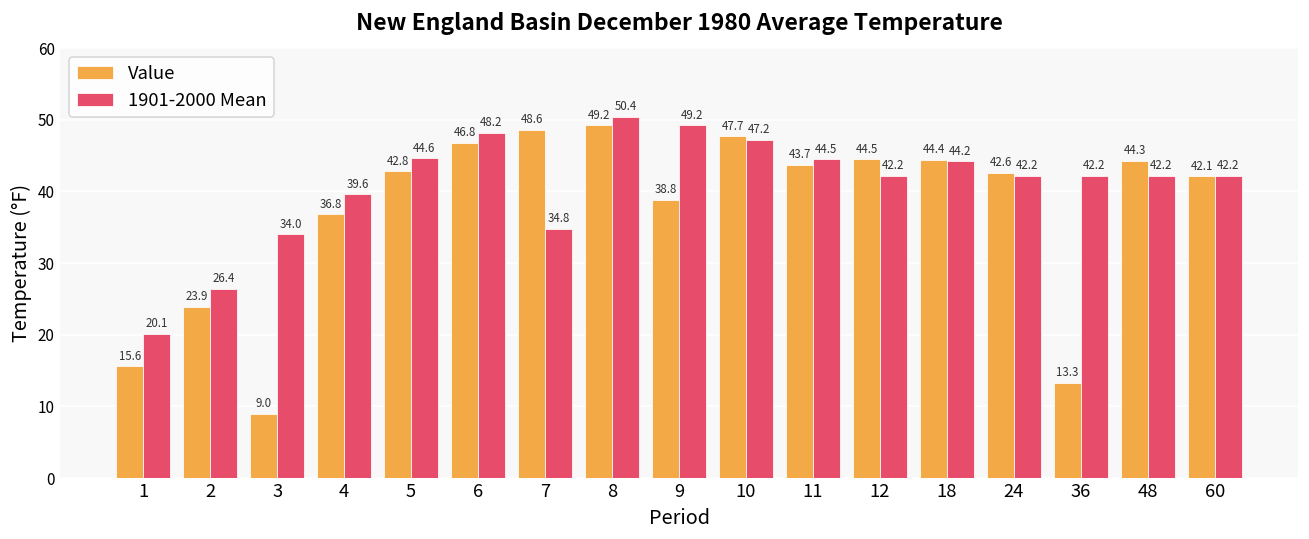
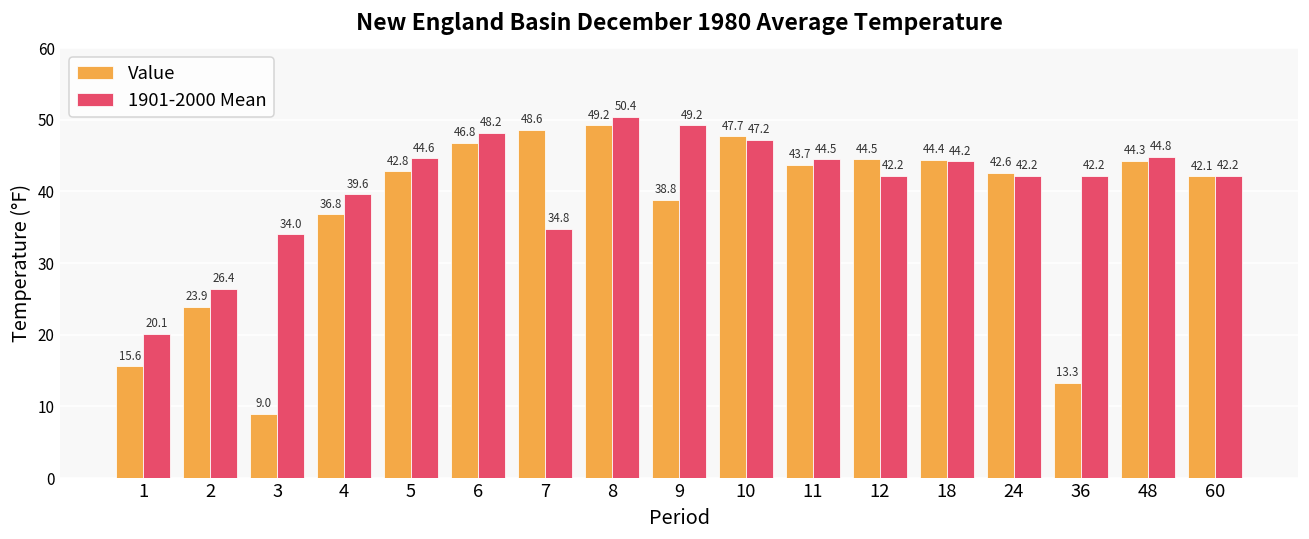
1901-2000 Mean, 48: 42.2 -> 44.8
